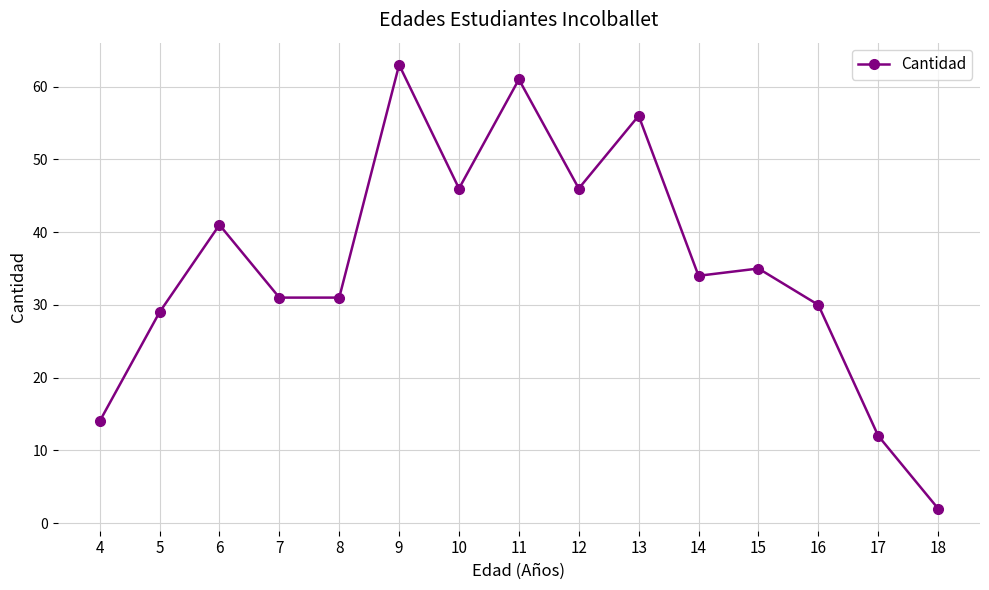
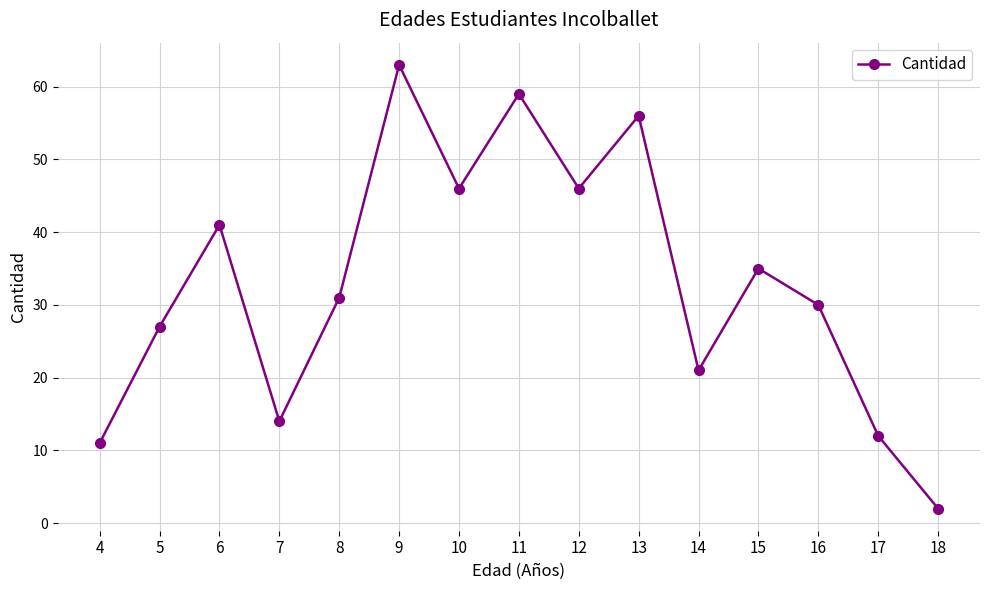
4: 14 -> 11
5: 29 -> 27
7: 31 -> 14
11: 61 -> 59
14: 34 -> 21
